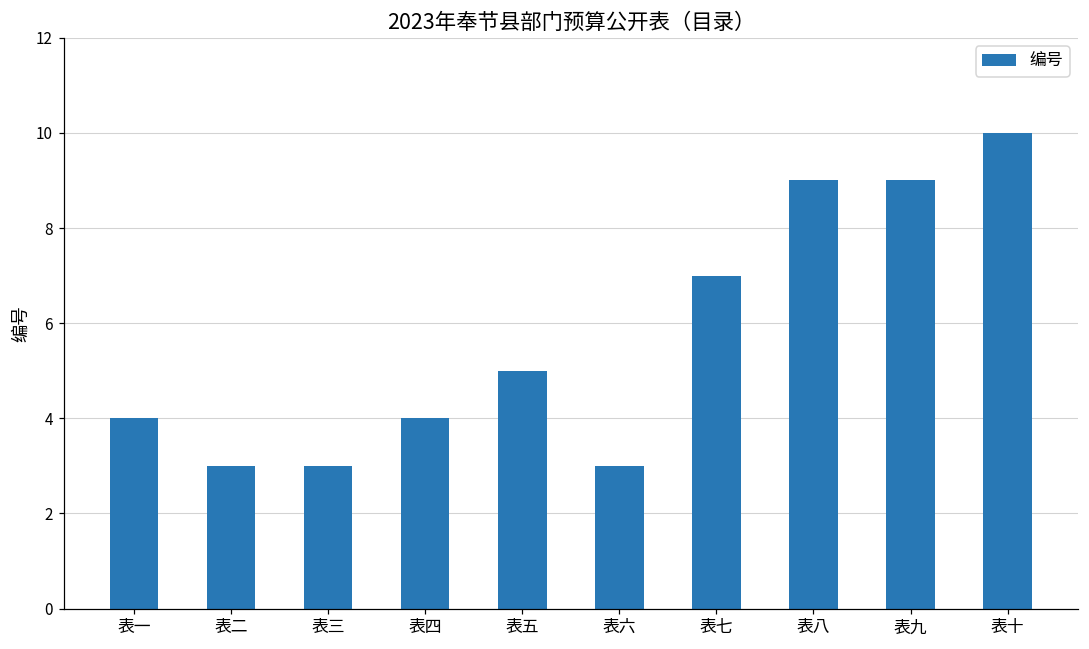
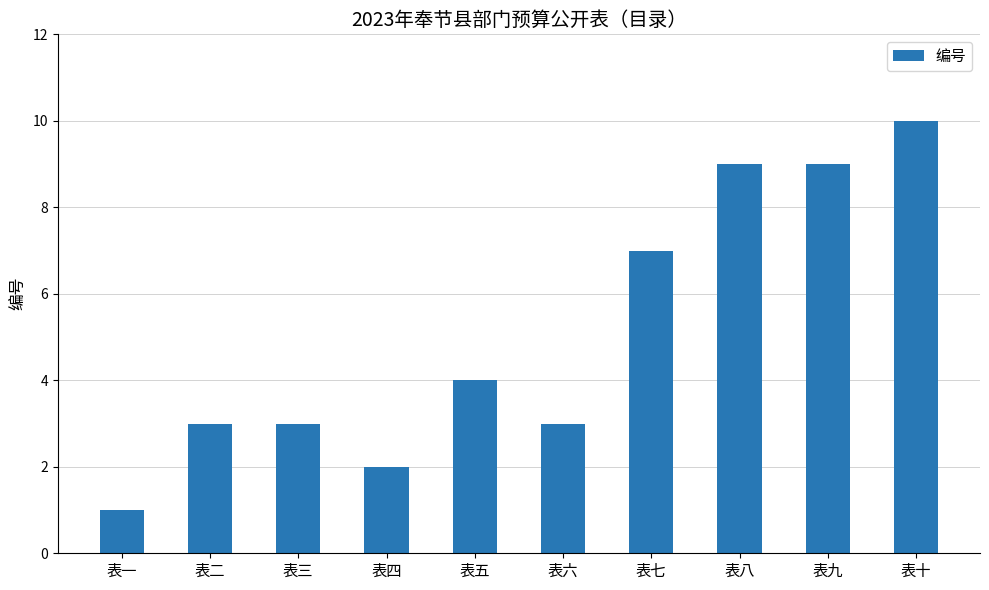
表一: 4 -> 1
表四: 4 -> 2
表五: 5 -> 4
